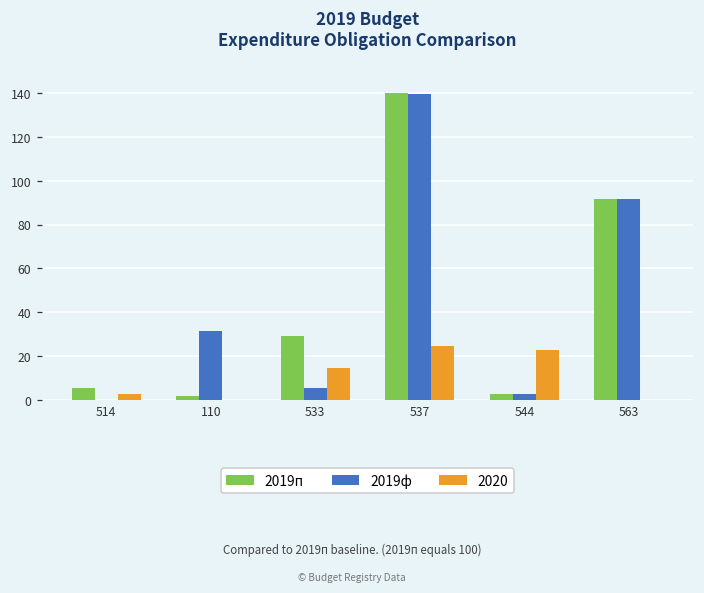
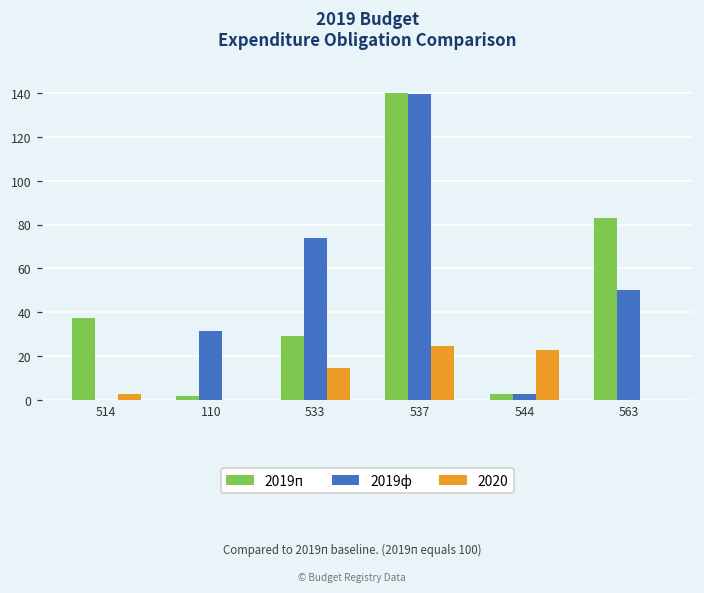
2019п, 514: 5 -> 37
2019ф, 533: 5 -> 74
2019п, 563: 91 -> 83
2019ф, 563: 91 -> 50
